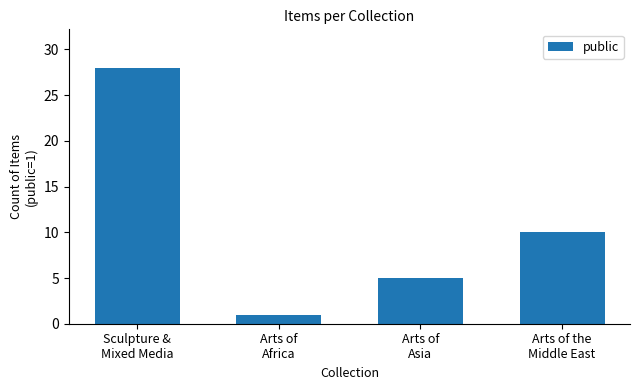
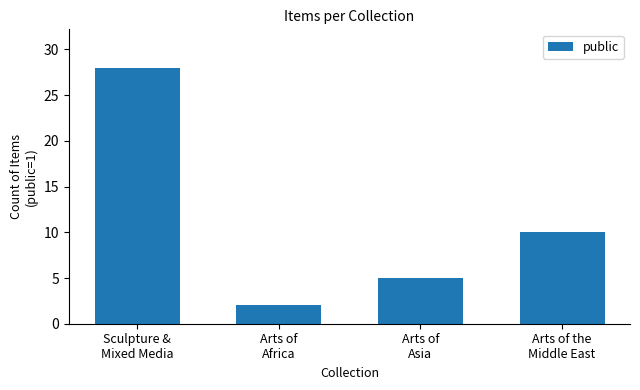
Arts of Africa: 1 -> 2
